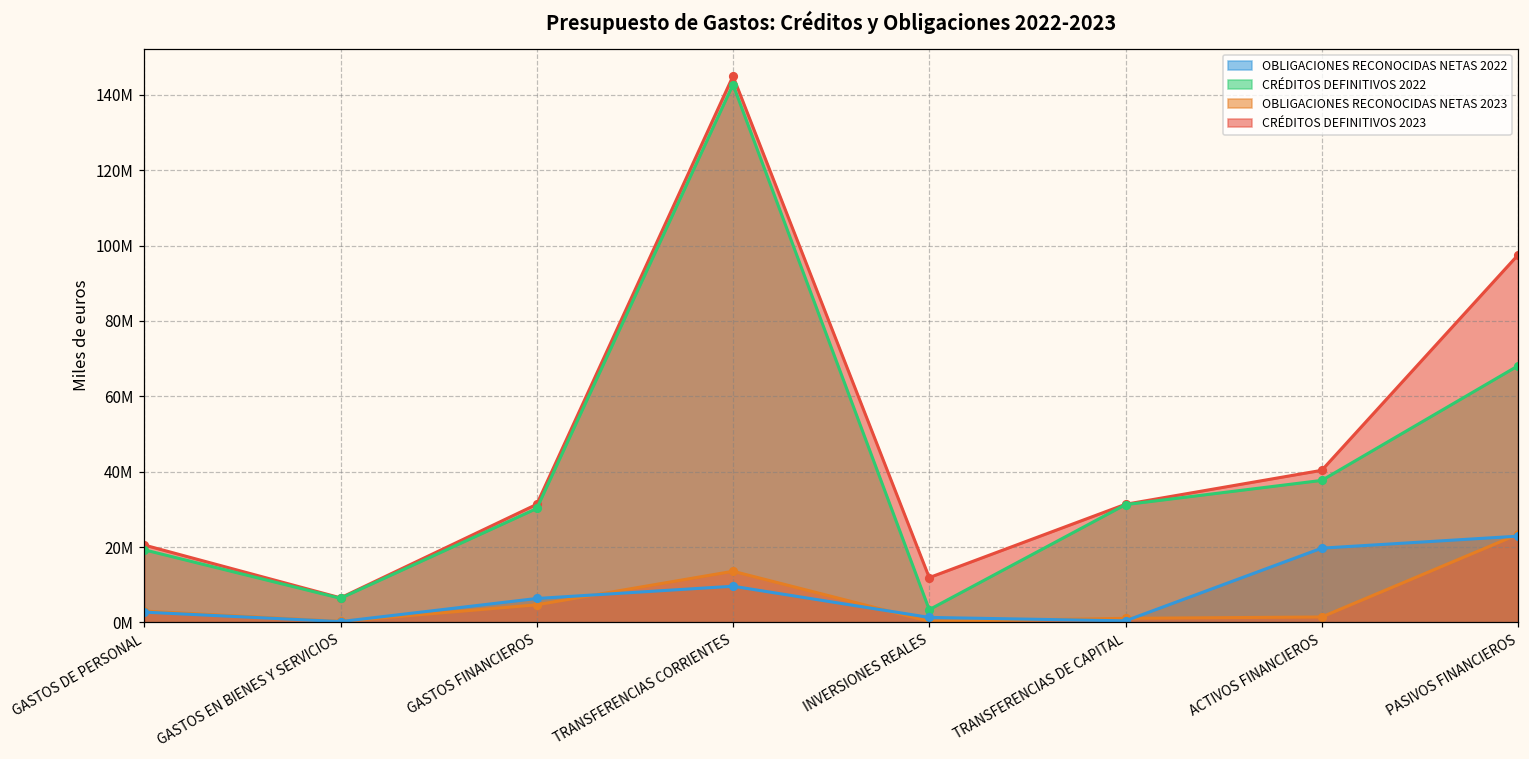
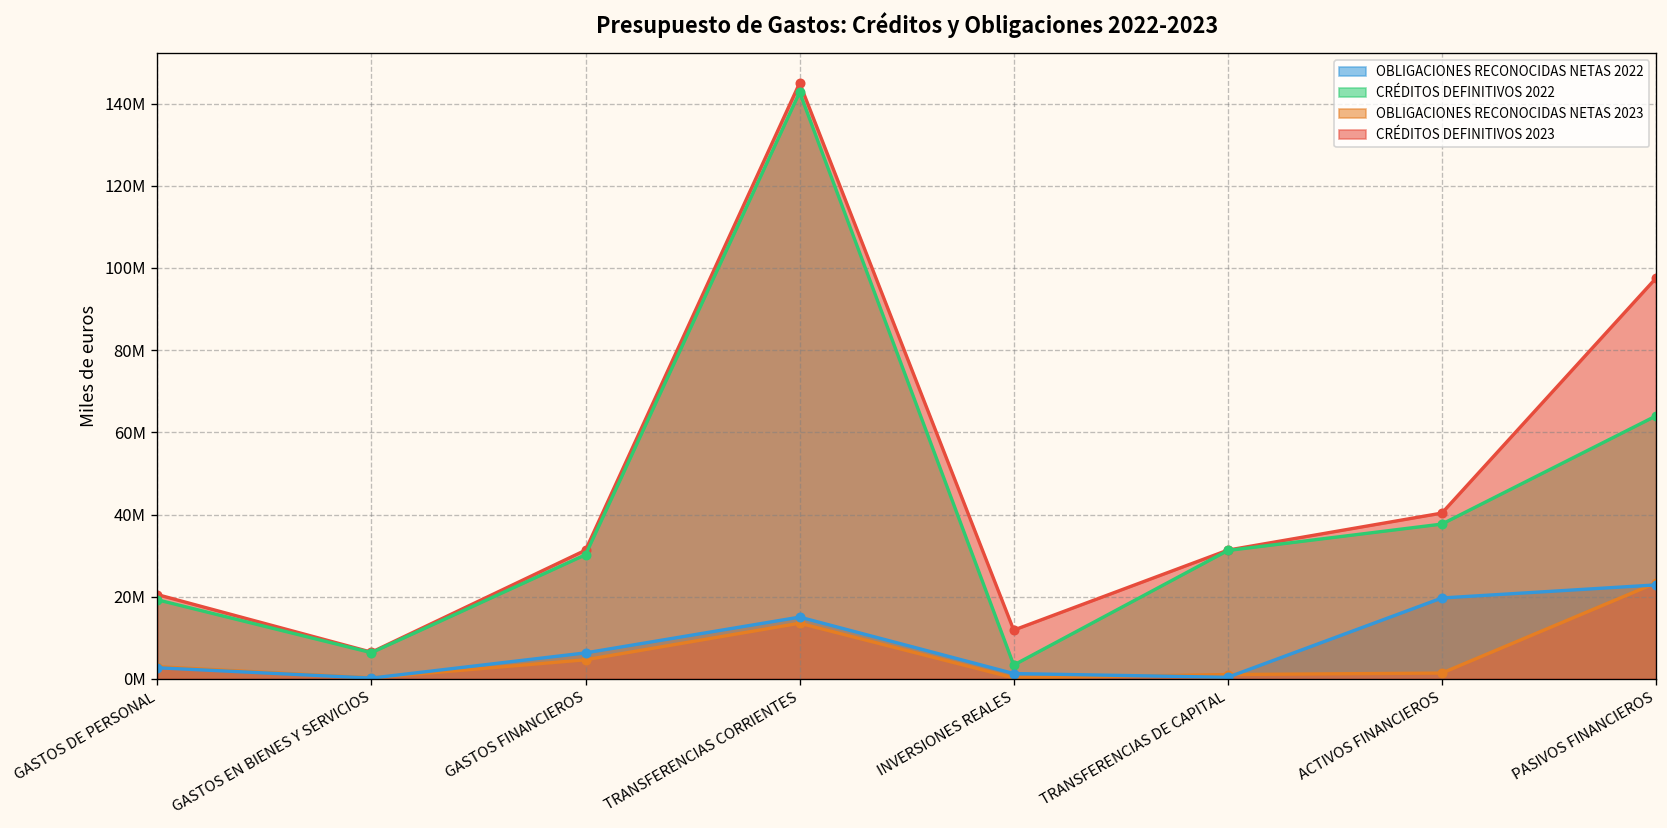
OBLIGACIONES RECONOCIDAS NETAS 2022, TRANSFERENCIAS CORRIENTES: 10000000 -> 15000000
CRÉDITOS DEFINITIVOS 2022, PASIVOS FINANCIEROS: 68000000 -> 64000000
